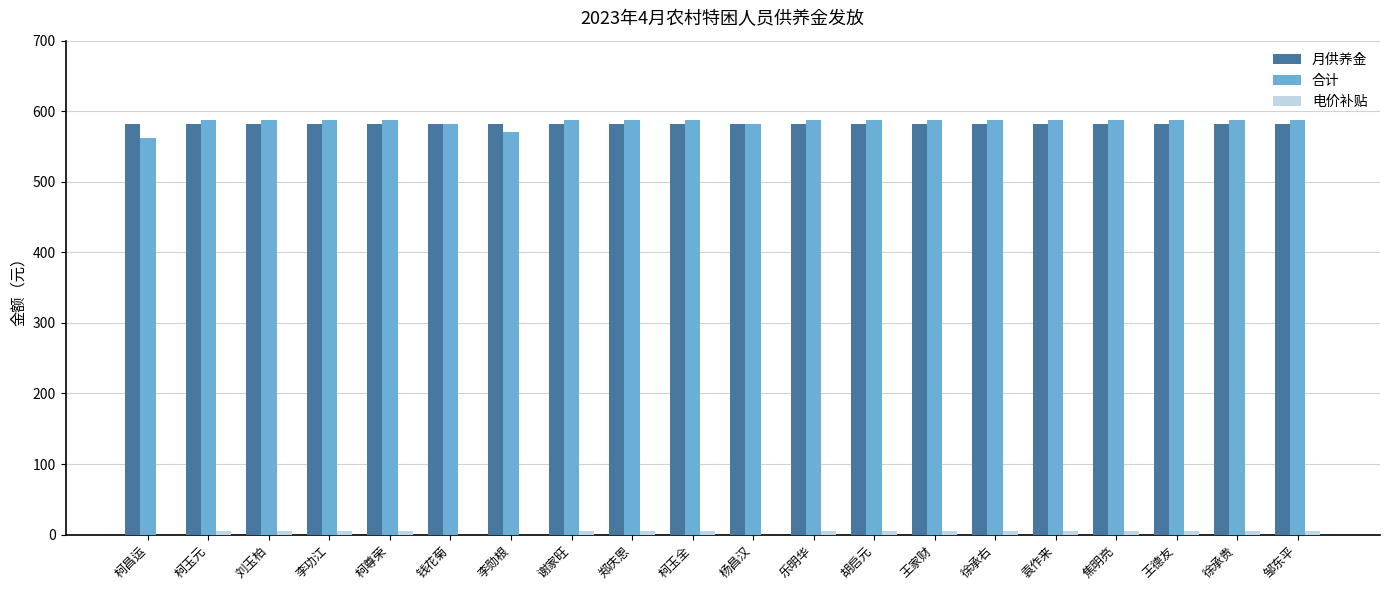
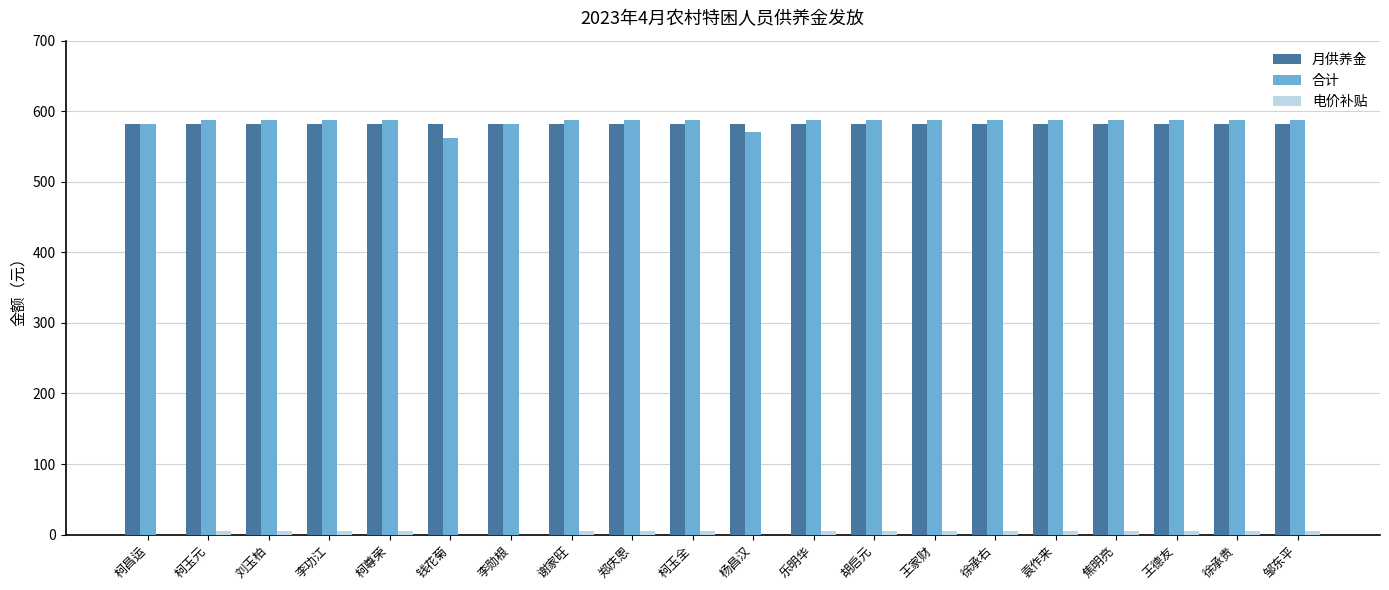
合计, 柯昌运: 560 -> 580
合计, 钱花菊: 580 -> 560
合计, 李勋根: 570 -> 580
合计, 杨昌汉: 580 -> 570
